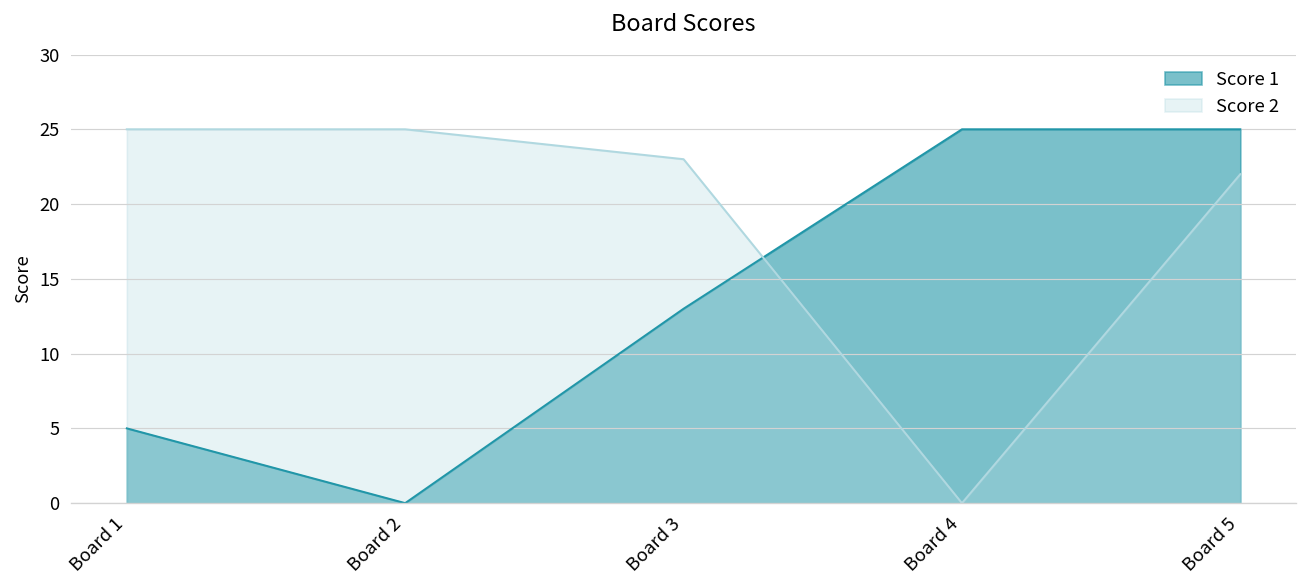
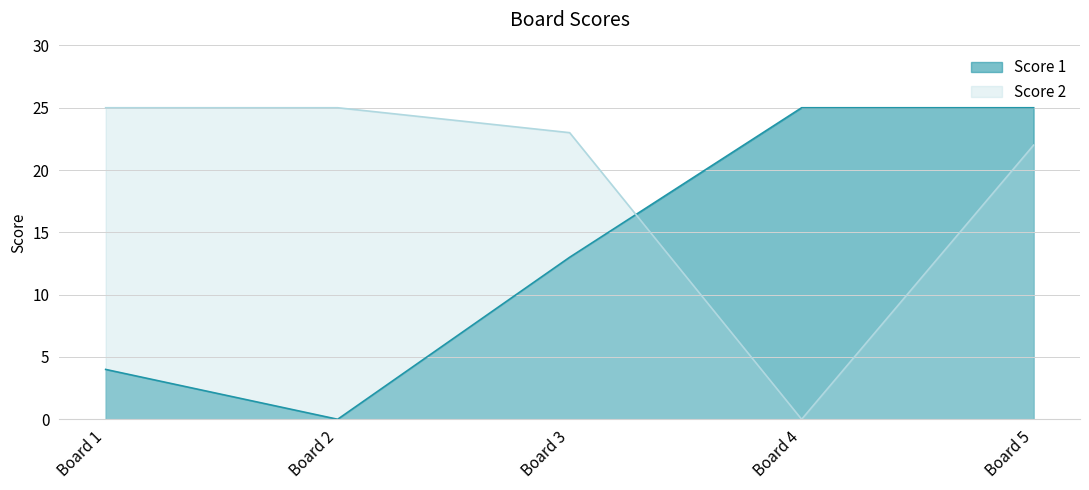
Score 1, Board 1: 5 -> 4
